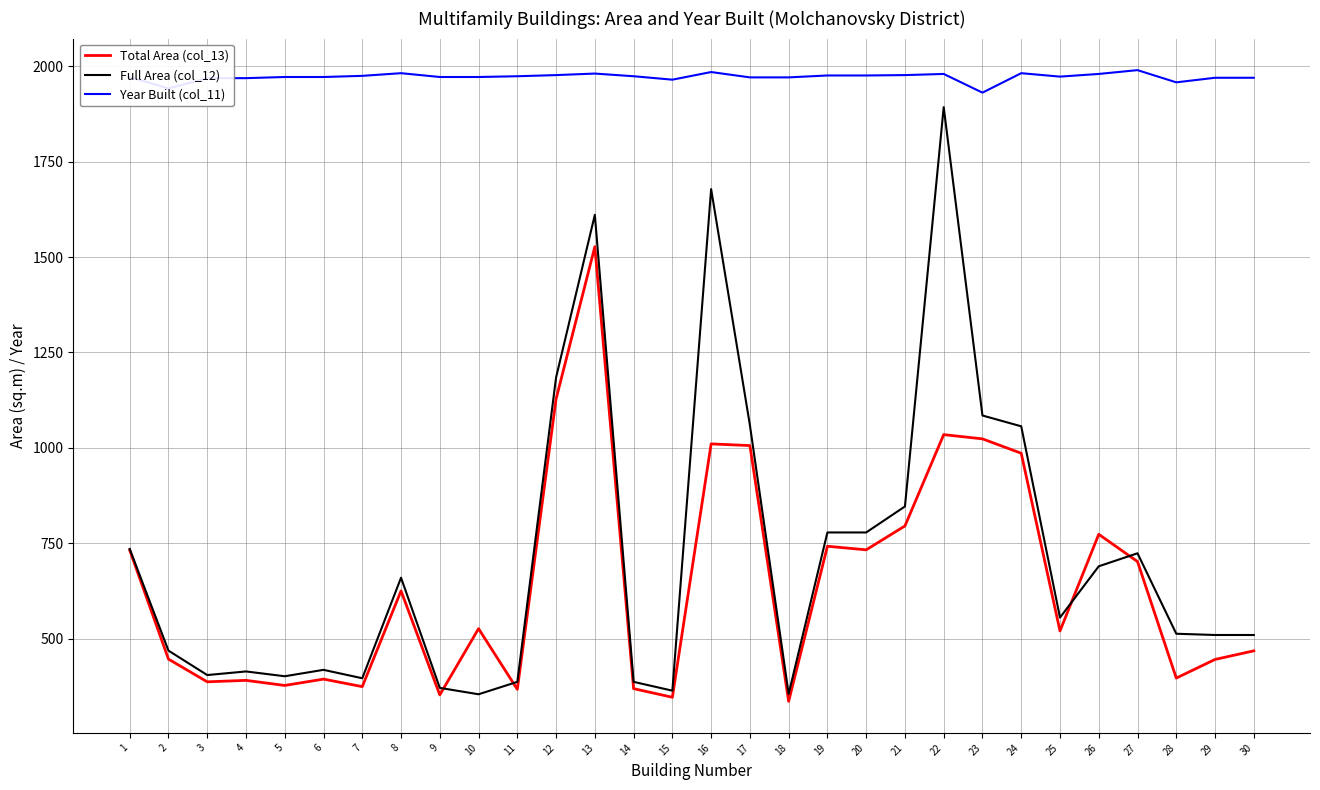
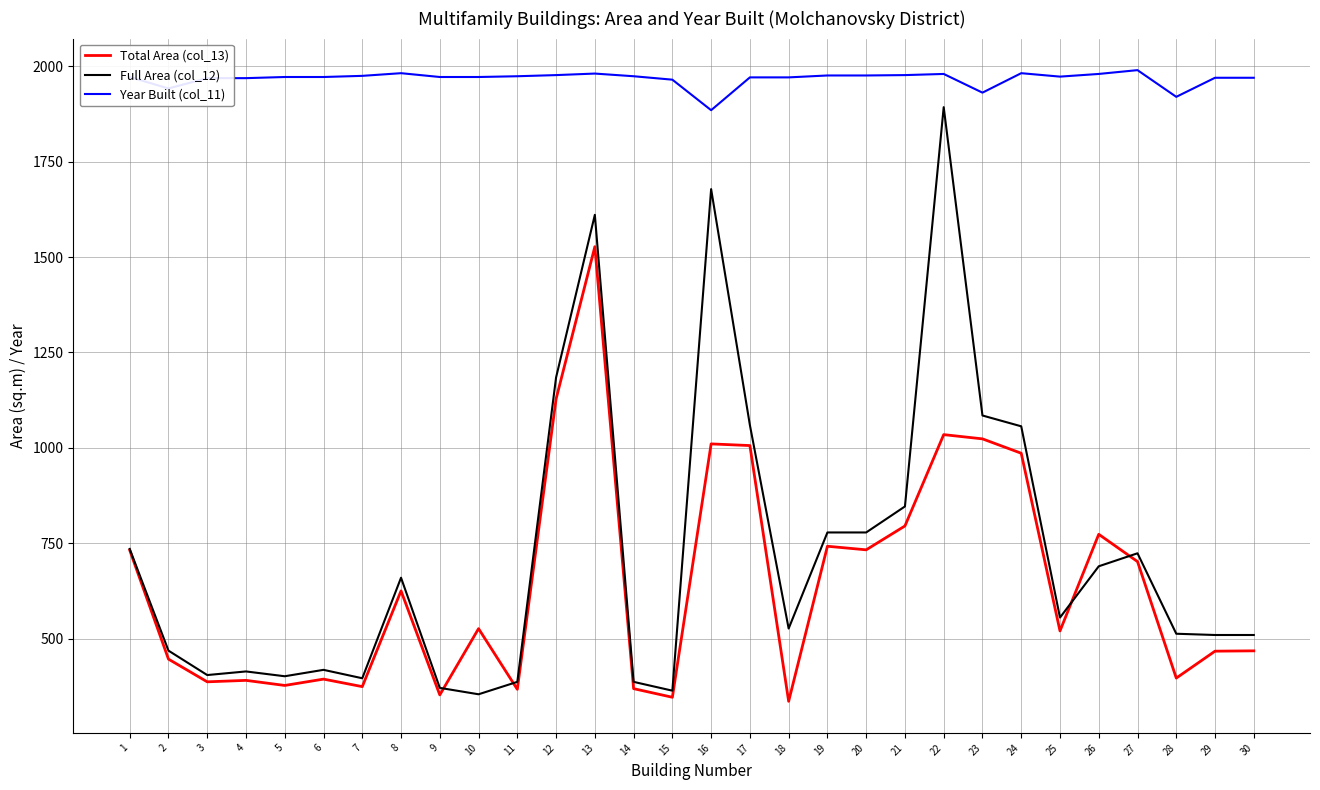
Year Built (col_11), 16: 1990 -> 1890
Full Area (col_12), 18: 350 -> 530
Year Built (col_11), 28: 1960 -> 1920
Total Area (col_13), 29: 450 -> 470
